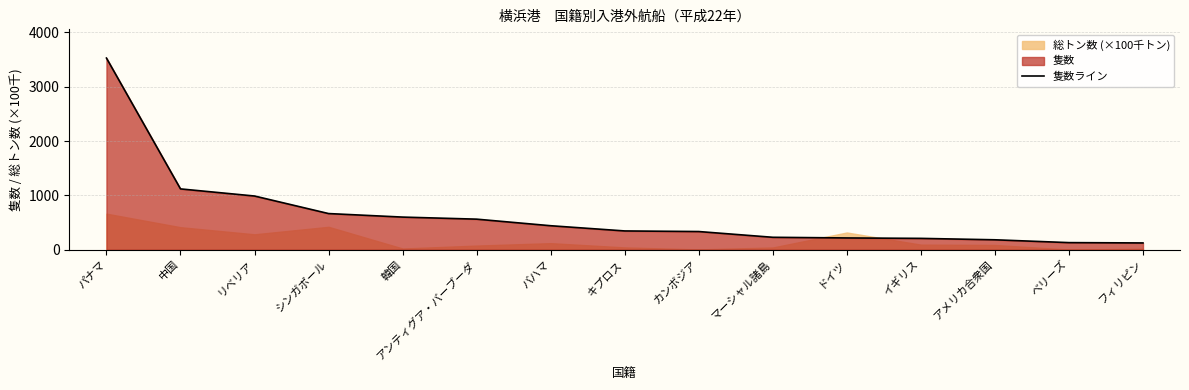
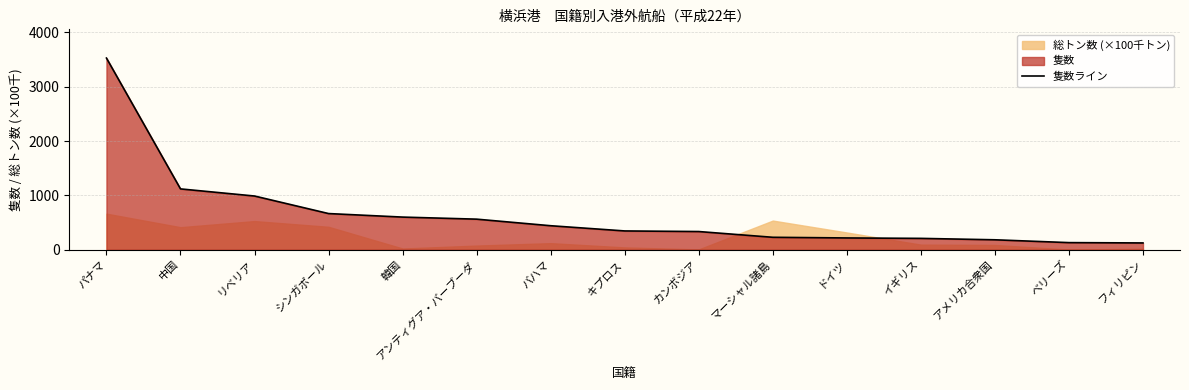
総トン数 (×100千トン), リベリア: 300 -> 500
総トン数 (×100千トン), マーシャル諸島: 0 -> 500
